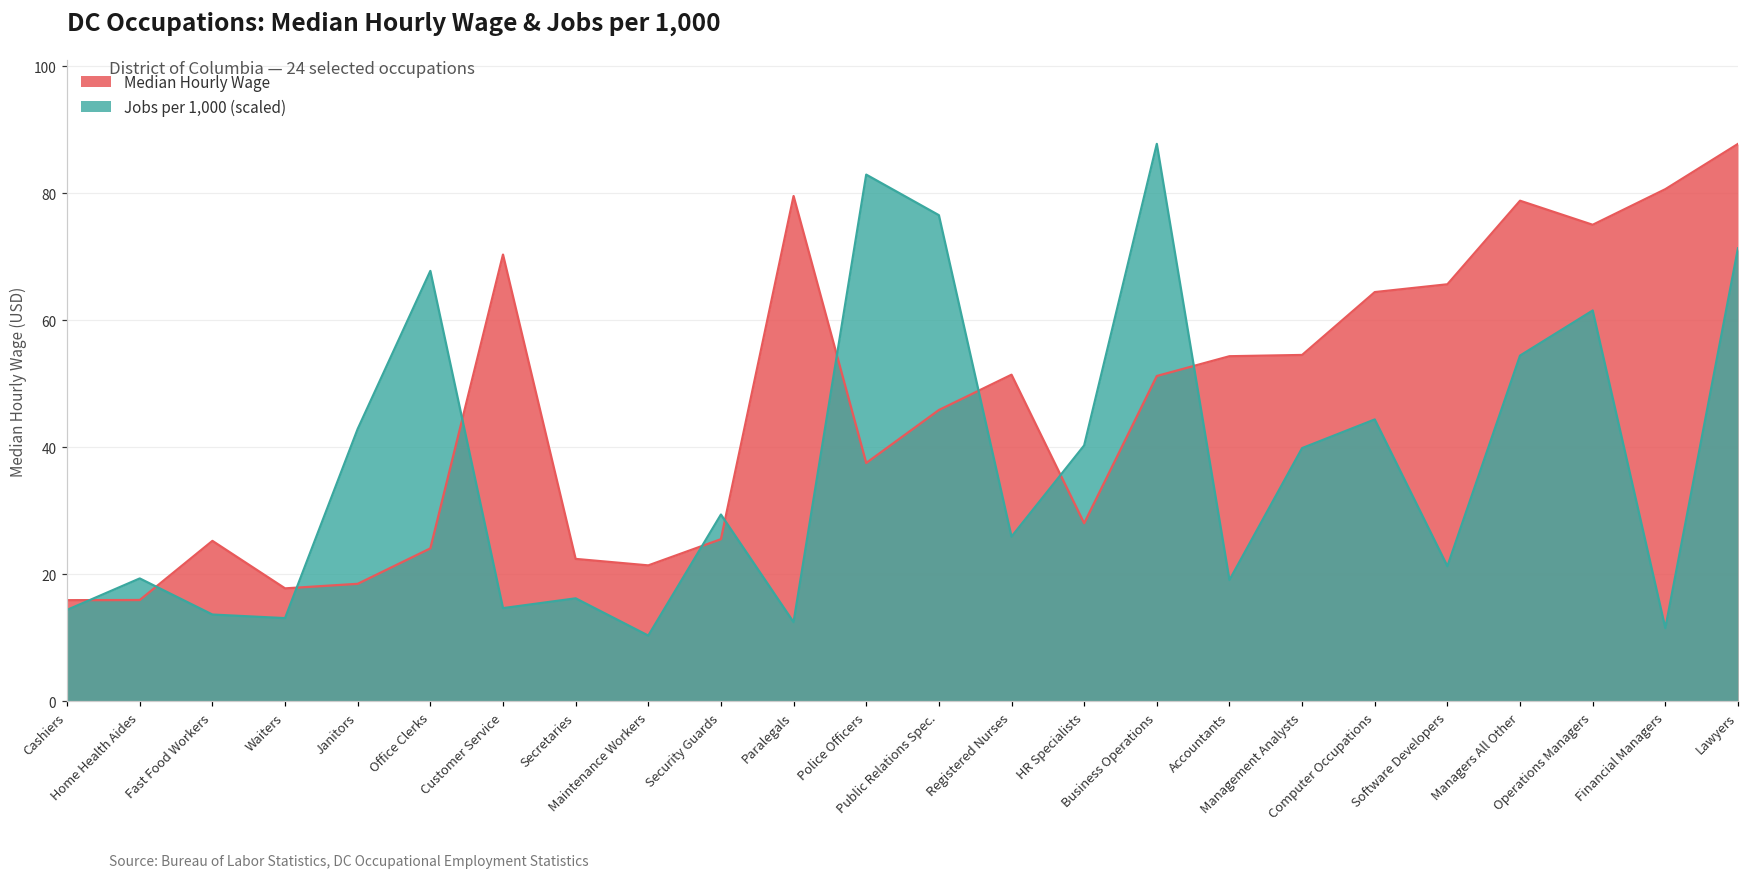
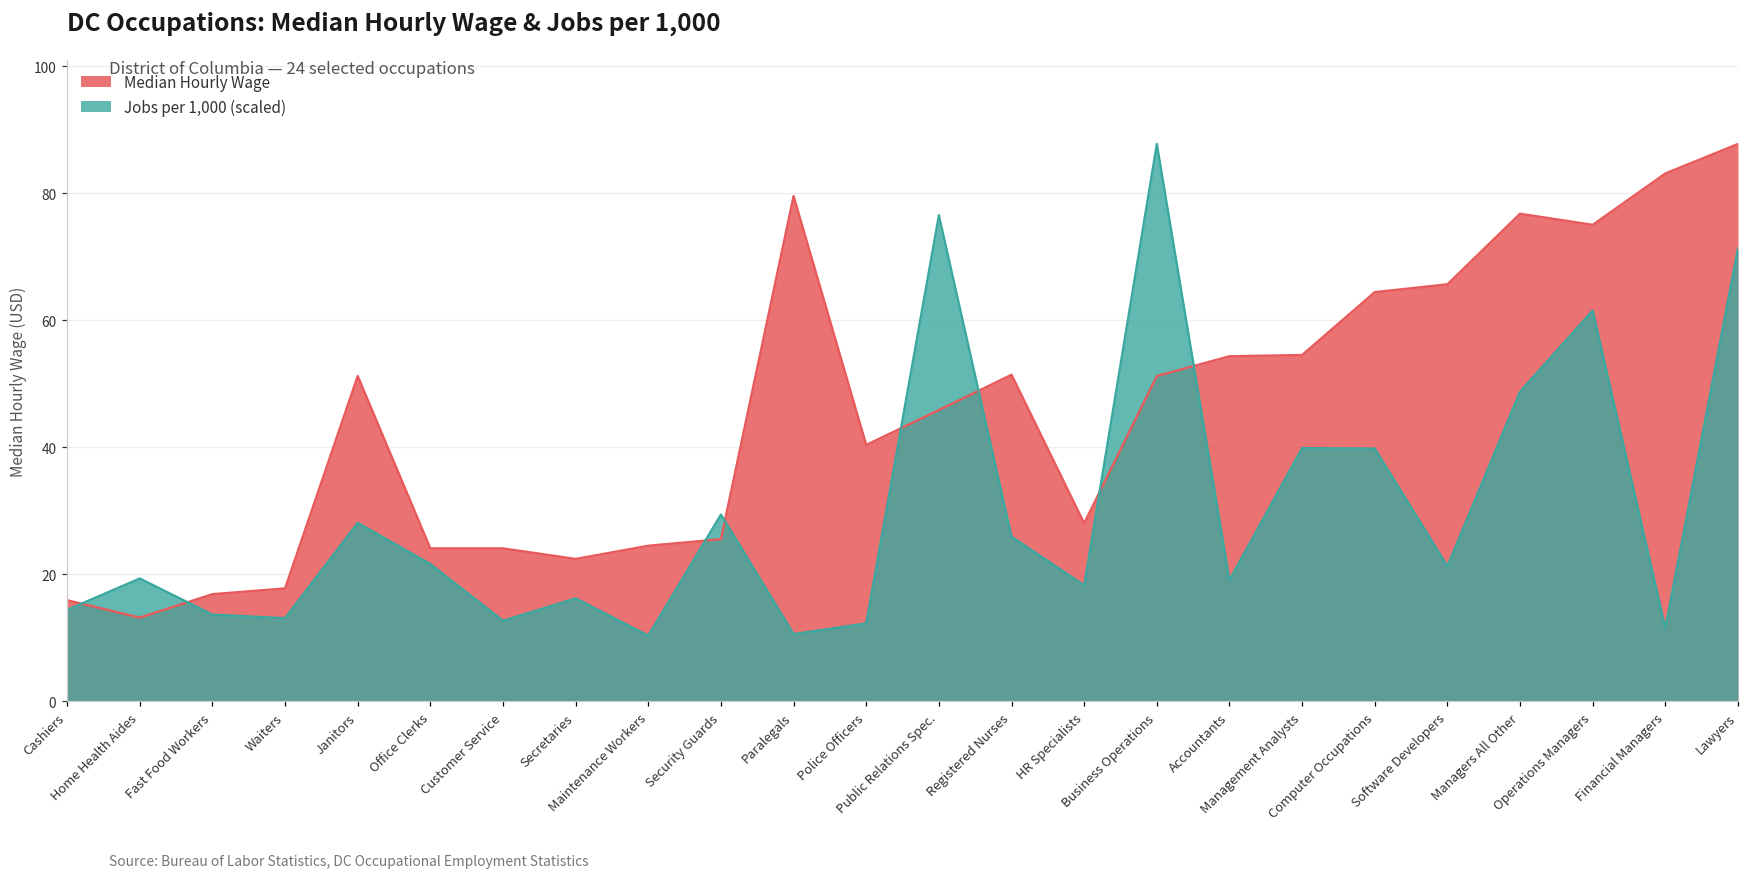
Median Hourly Wage, Home Health Aides: 16 -> 13
Median Hourly Wage, Fast Food Workers: 25 -> 17
Median Hourly Wage, Janitors: 18 -> 51
Jobs per 1,000 (scaled), Janitors: 43 -> 28
Jobs per 1,000 (scaled), Office Clerks: 68 -> 22
Median Hourly Wage, Customer Service: 70 -> 24
Jobs per 1,000 (scaled), Customer Service: 15 -> 13
Median Hourly Wage, Maintenance Workers: 21 -> 24
Jobs per 1,000 (scaled), Paralegals: 12 -> 11
Median Hourly Wage, Police Officers: 37 -> 40
Jobs per 1,000 (scaled), Police Officers: 83 -> 12
Jobs per 1,000 (scaled), HR Specialists: 40 -> 18
Jobs per 1,000 (scaled), Computer Occupations: 44 -> 40
Median Hourly Wage, Managers All Other: 79 -> 77
Jobs per 1,000 (scaled), Managers All Other: 54 -> 49
Median Hourly Wage, Financial Managers: 81 -> 83
